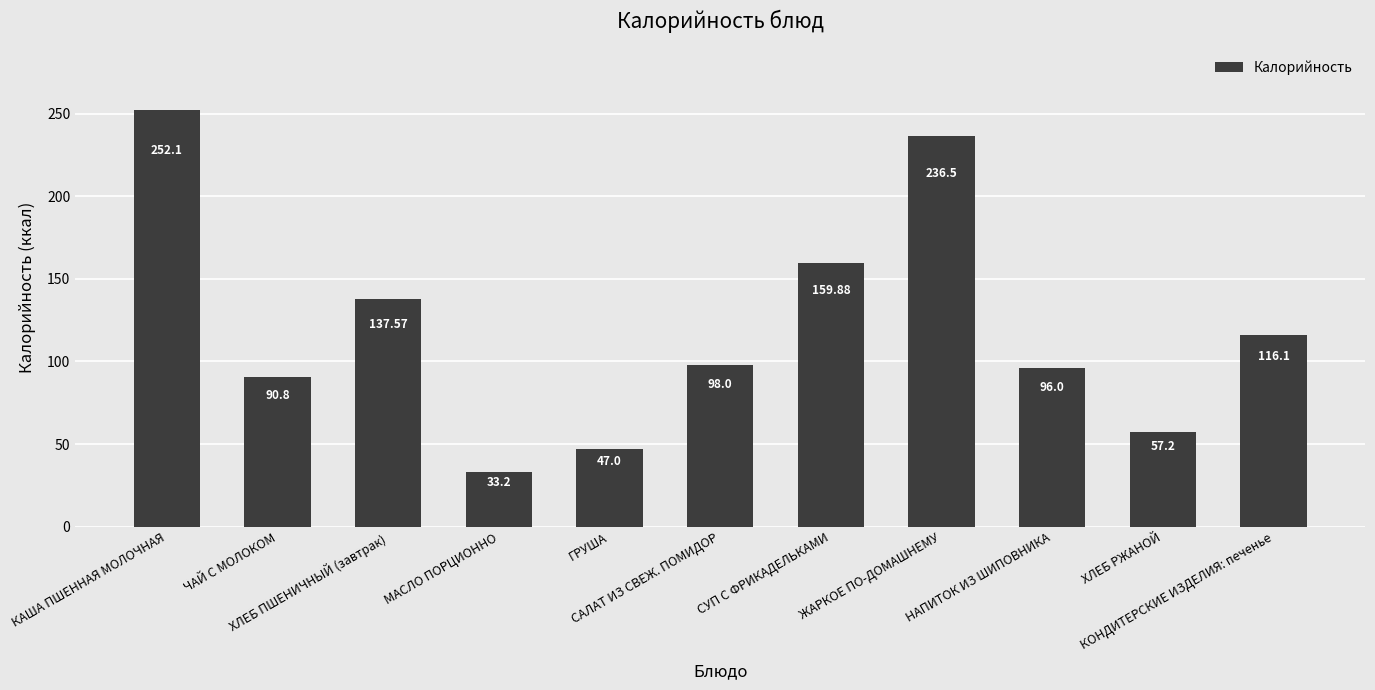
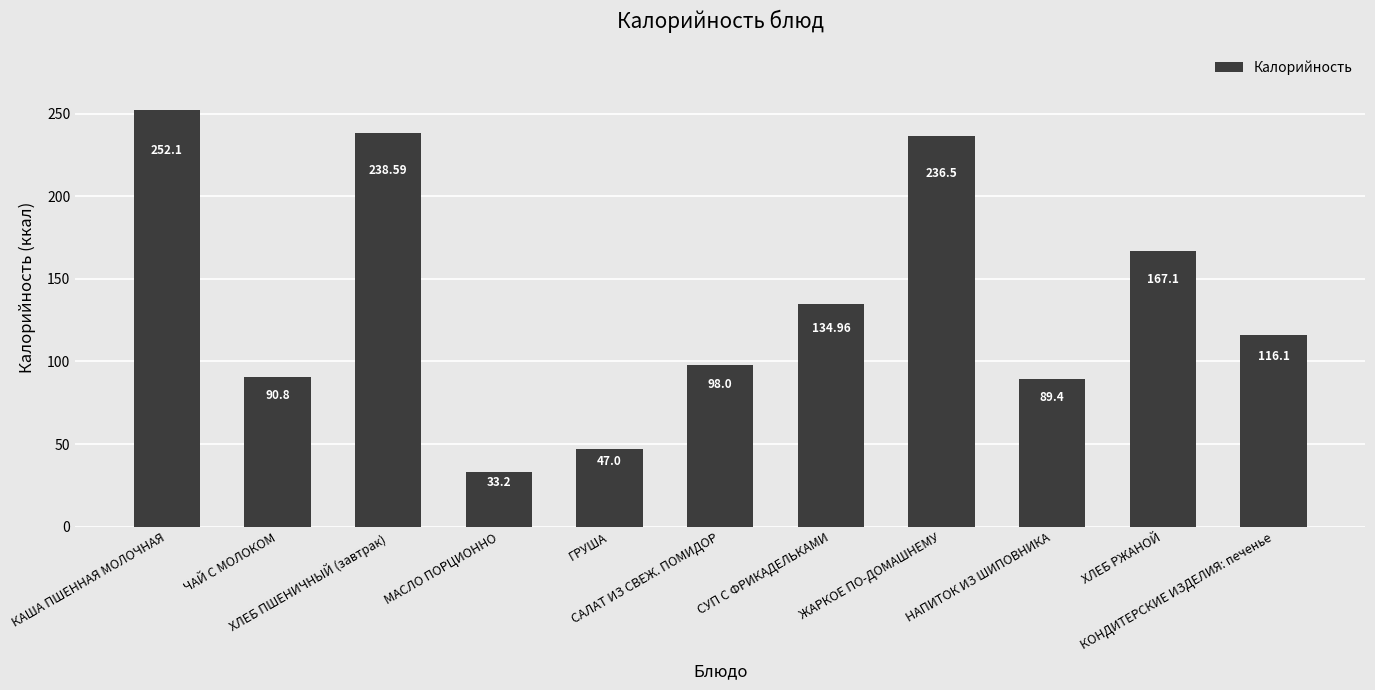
ХЛЕБ ПШЕНИЧНЫЙ (завтрак): 137.57 -> 238.59
СУП С ФРИКАДЕЛЬКАМИ: 159.88 -> 134.96
НАПИТОК ИЗ ШИПОВНИКА: 96.0 -> 89.4
ХЛЕБ РЖАНОЙ: 57.2 -> 167.1
